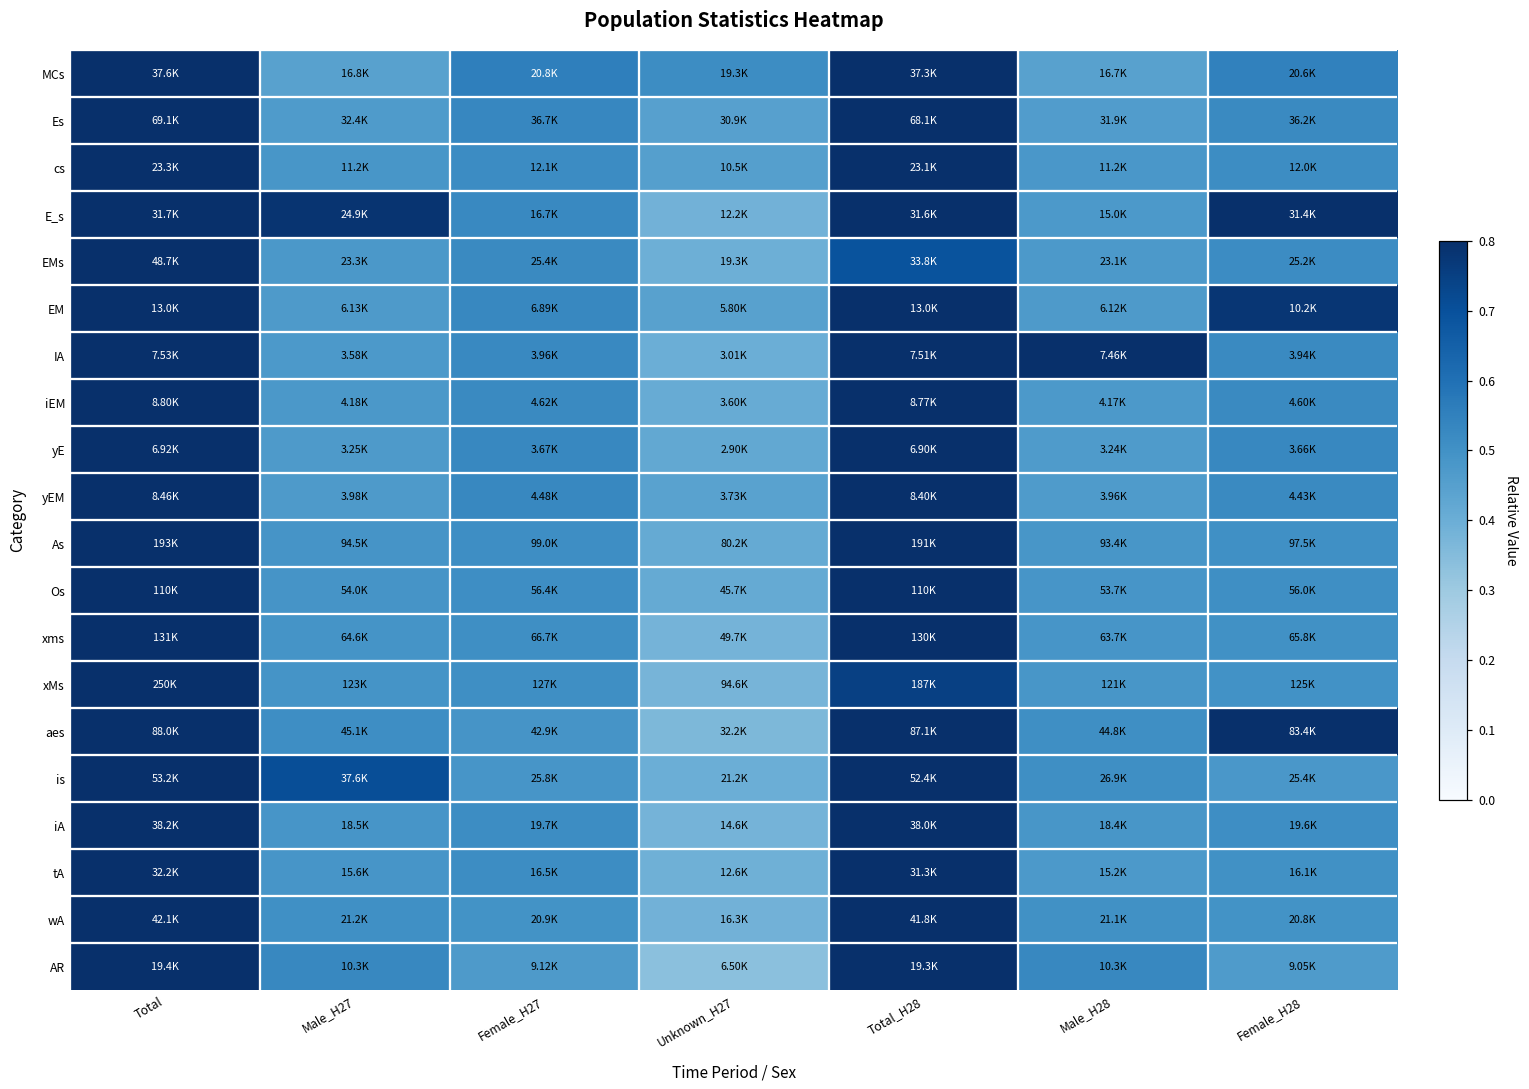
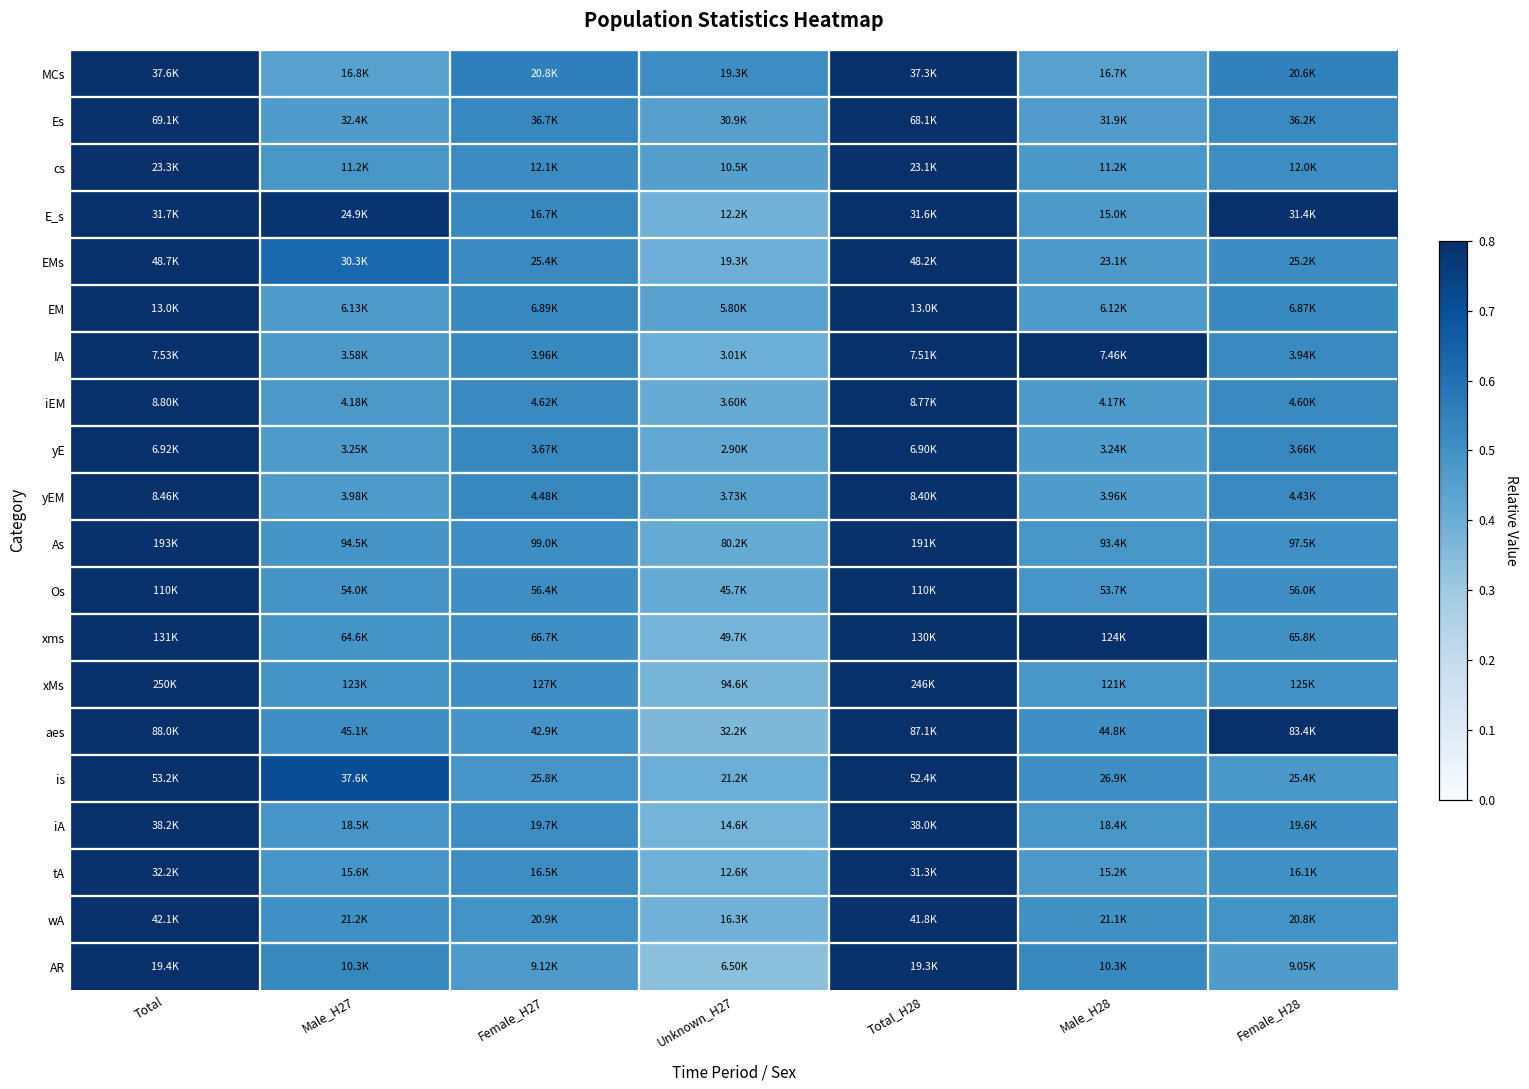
EMs, Male_H27: 23.3K -> 30.3K
EMs, Total_H28: 33.8K -> 48.2K
EM, Female_H28: 10.2K -> 6.87K
xms, Male_H28: 63.7K -> 124K
xMs, Total_H28: 187K -> 246K
